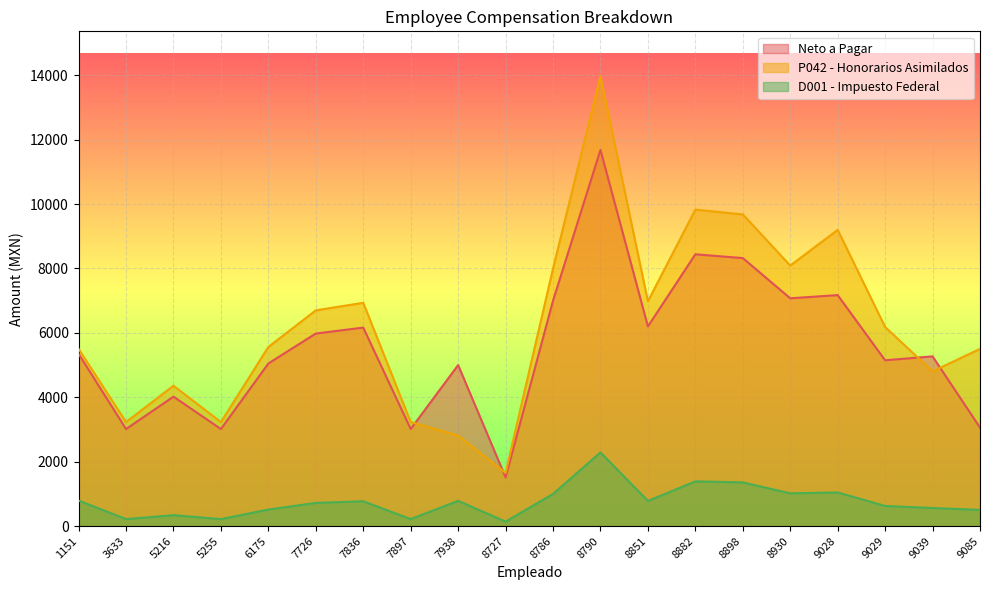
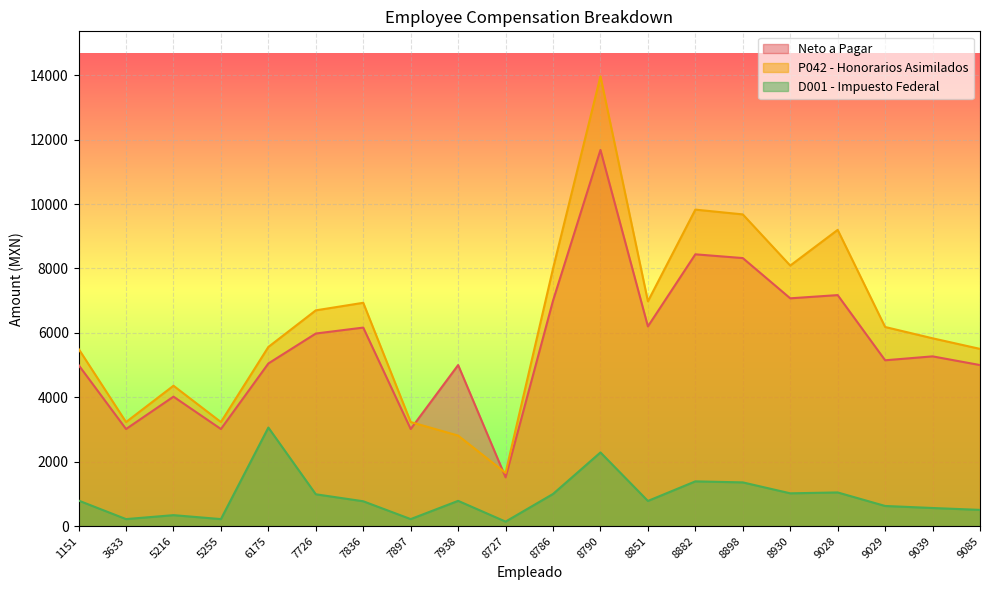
Neto a Pagar, 1151: 5300 -> 5000
D001 - Impuesto Federal, 6175: 500 -> 3100
D001 - Impuesto Federal, 7726: 700 -> 1000
P042 - Honorarios Asimilados, 9039: 4800 -> 5800
Neto a Pagar, 9085: 3100 -> 5000
